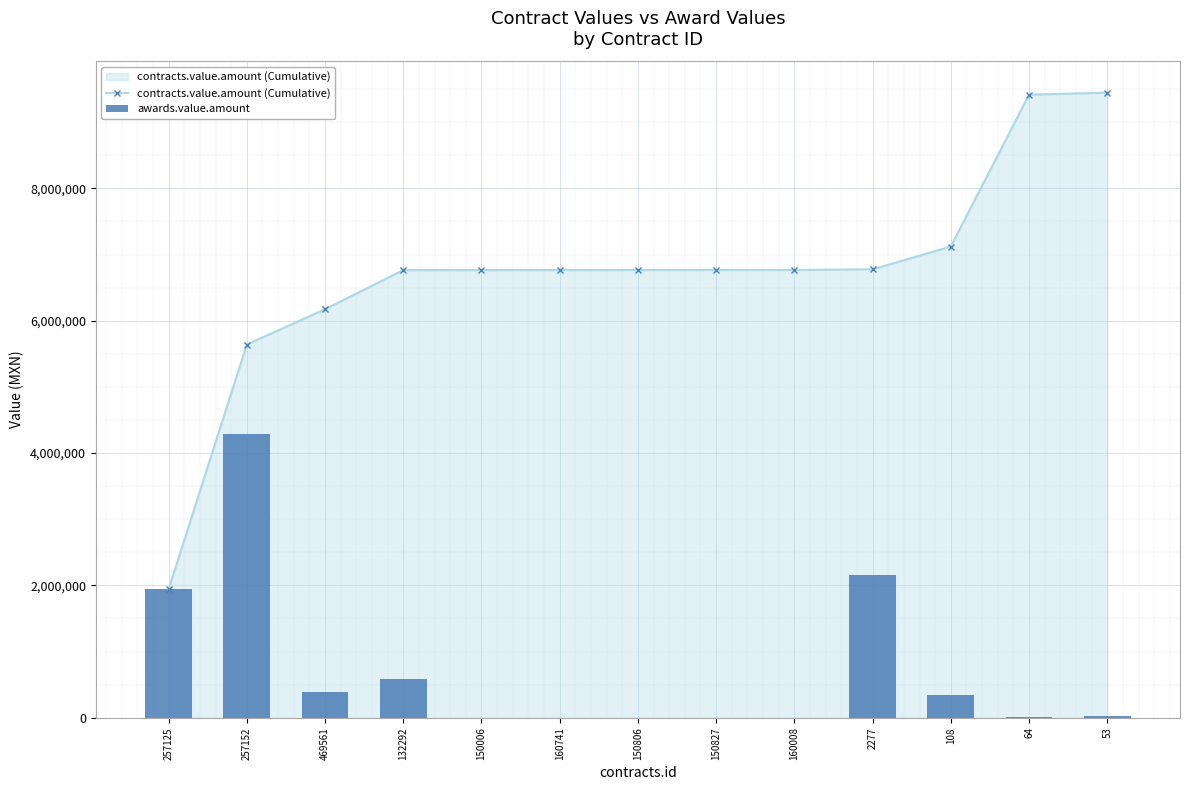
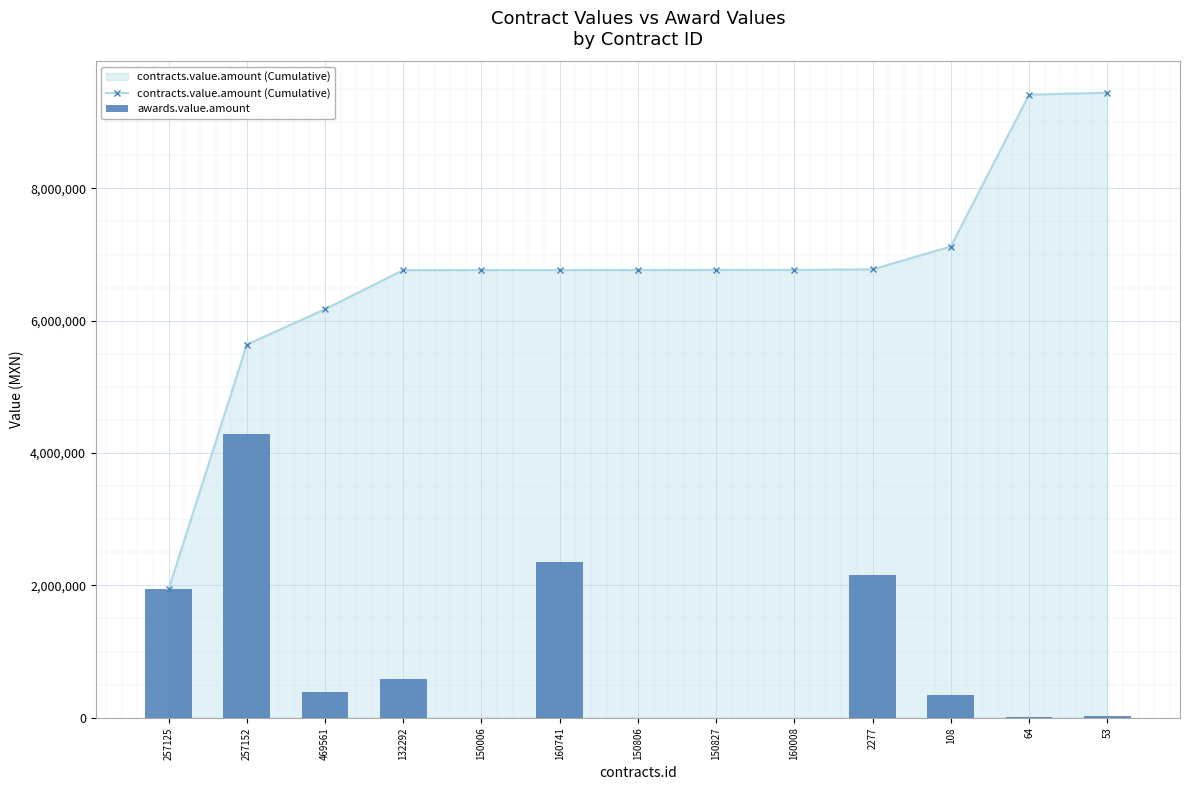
awards.value.amount, 160741: 0 -> 2,300,000
